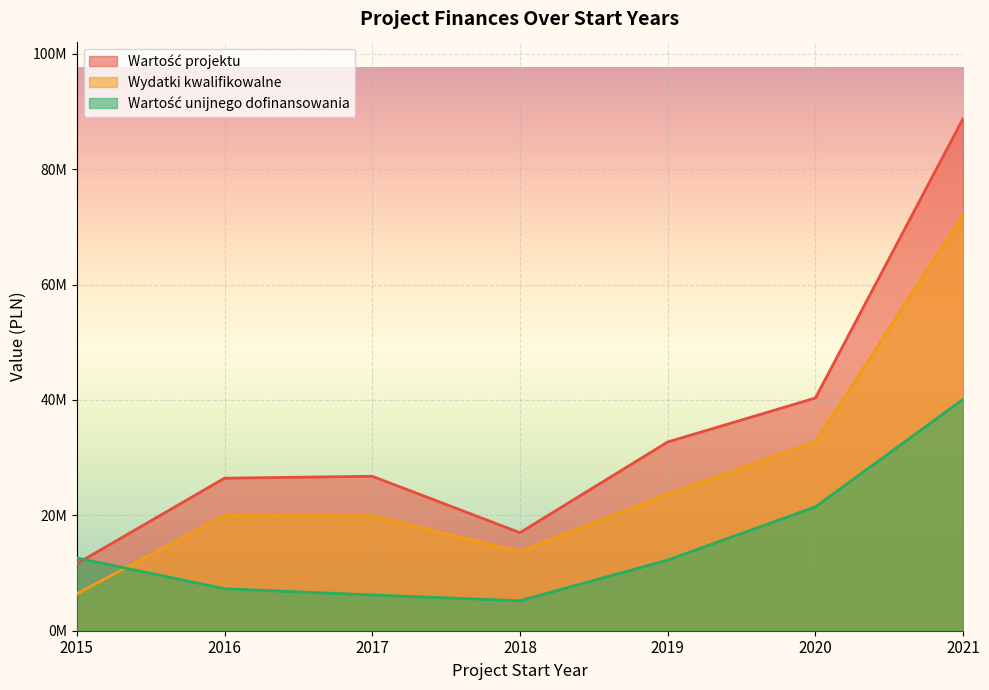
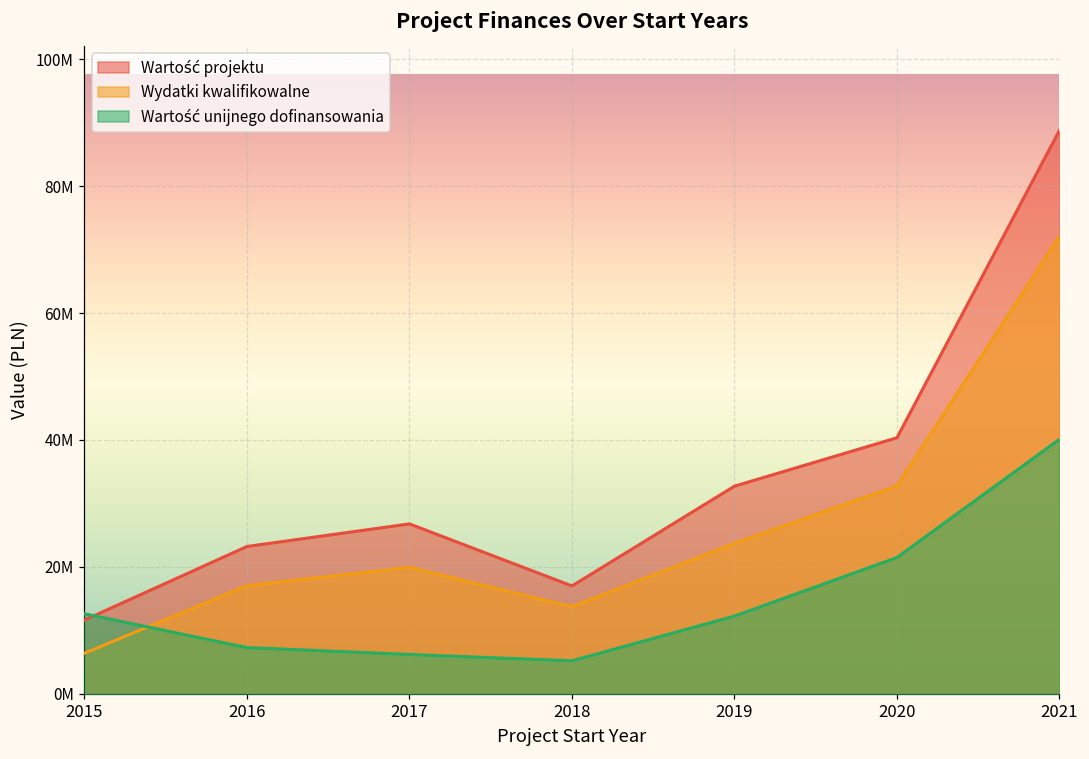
Wartość projektu, 2016: 26000000 -> 23000000
Wydatki kwalifikowalne, 2016: 20000000 -> 17000000
